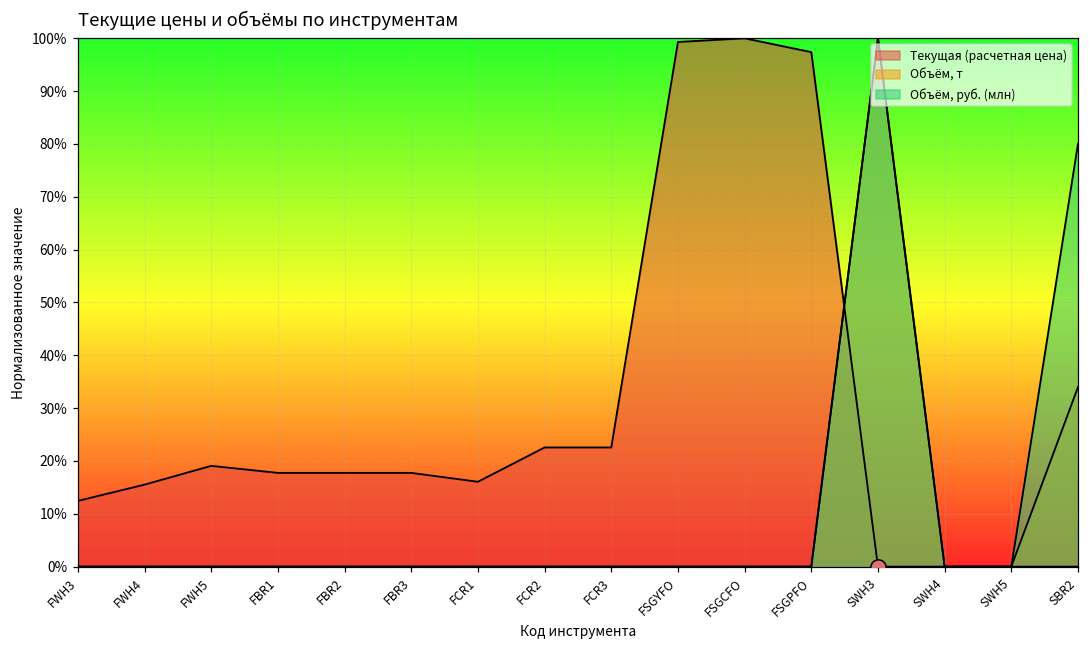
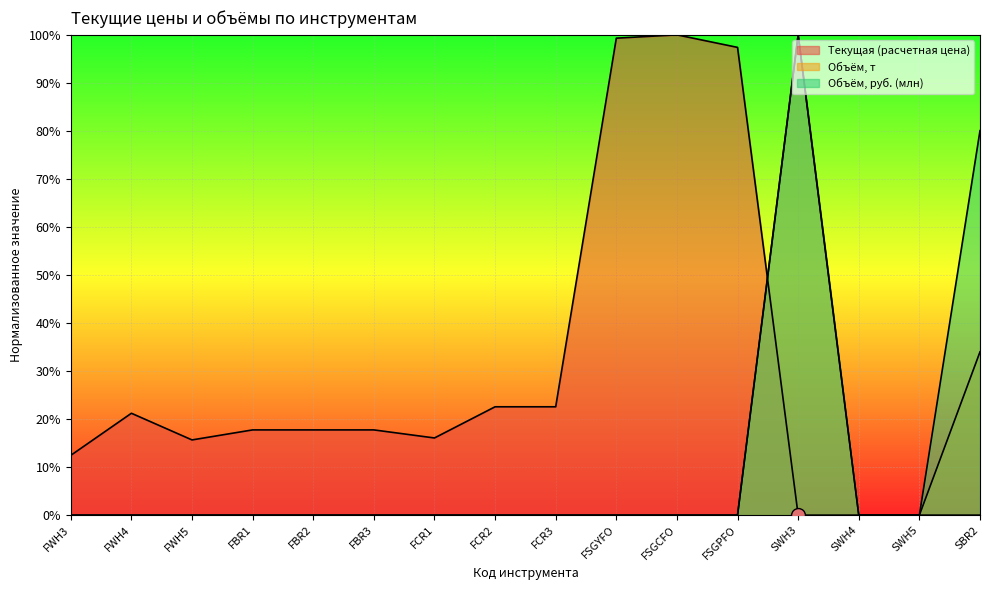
Текущая (расчетная цена), FWH4: 16% -> 21%
Текущая (расчетная цена), FWH5: 19% -> 16%
